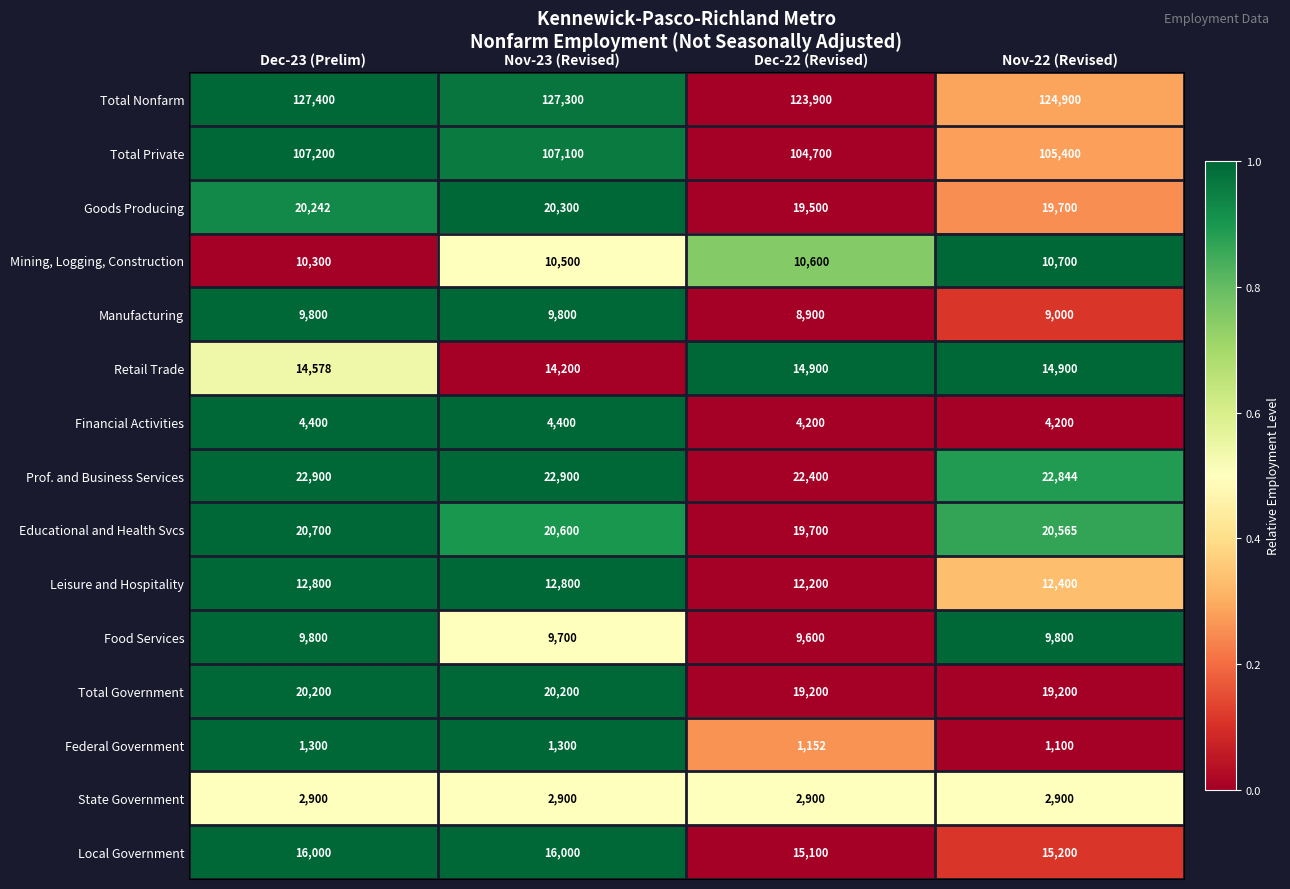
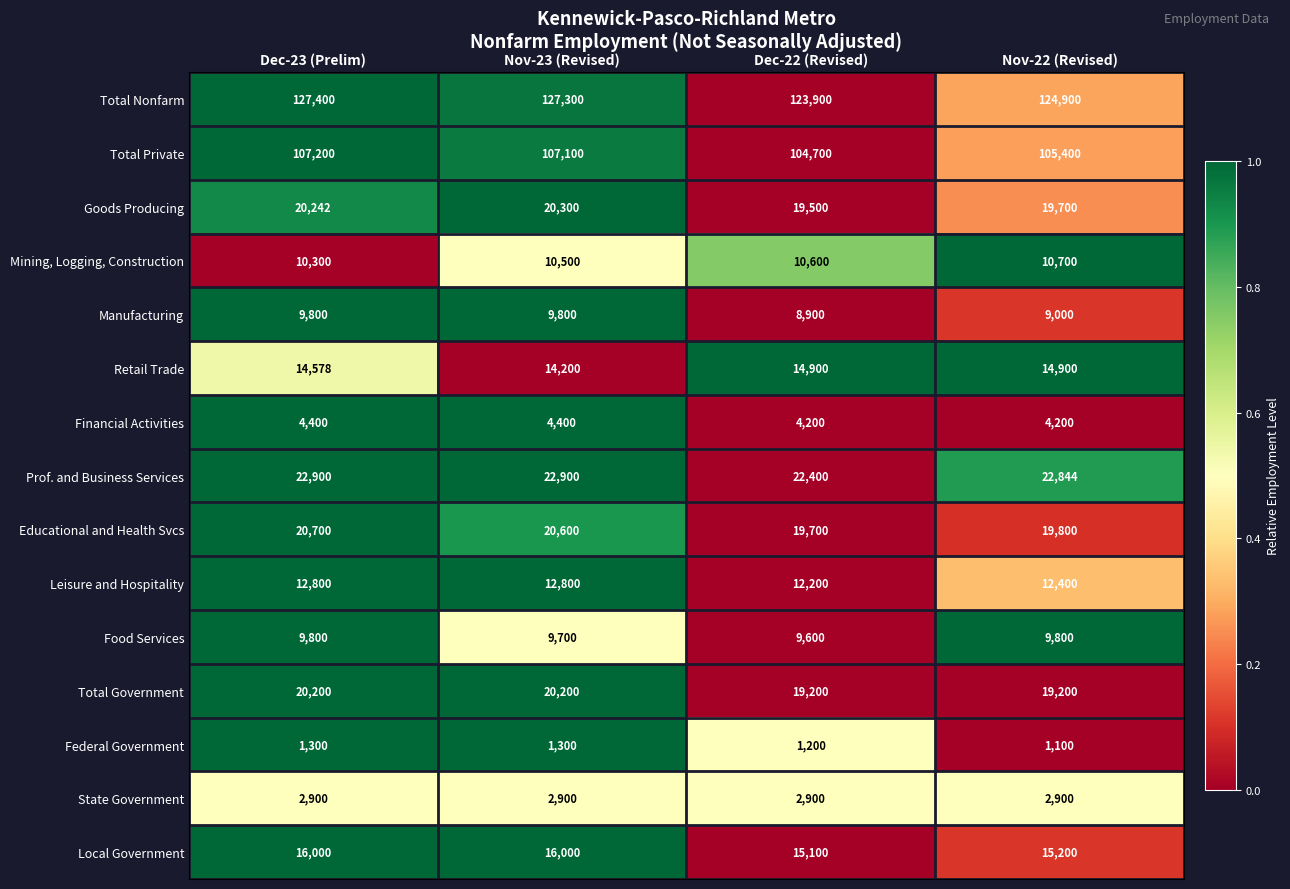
Educational and Health Svcs, Nov-22 (Revised): 20,565 -> 19,800
Federal Government, Dec-22 (Revised): 1,152 -> 1,200
